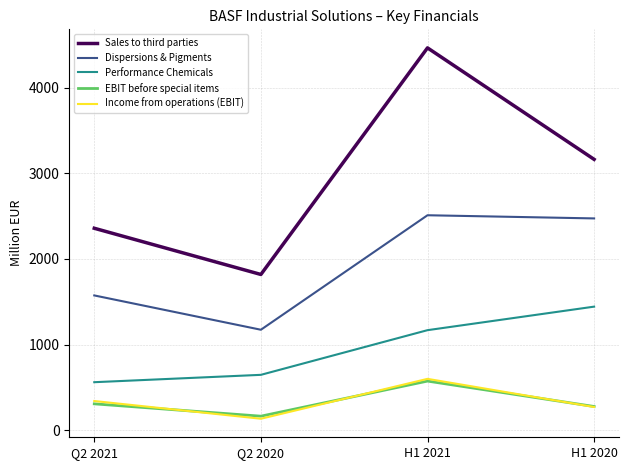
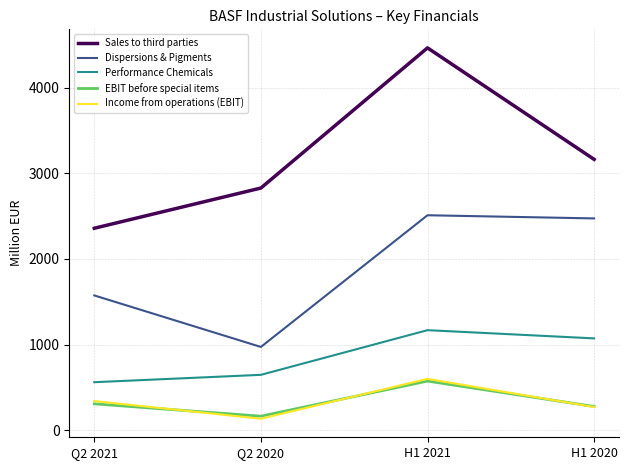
Sales to third parties, Q2 2020: 1800 -> 2800
Dispersions & Pigments, Q2 2020: 1200 -> 1000
Performance Chemicals, H1 2020: 1400 -> 1100
